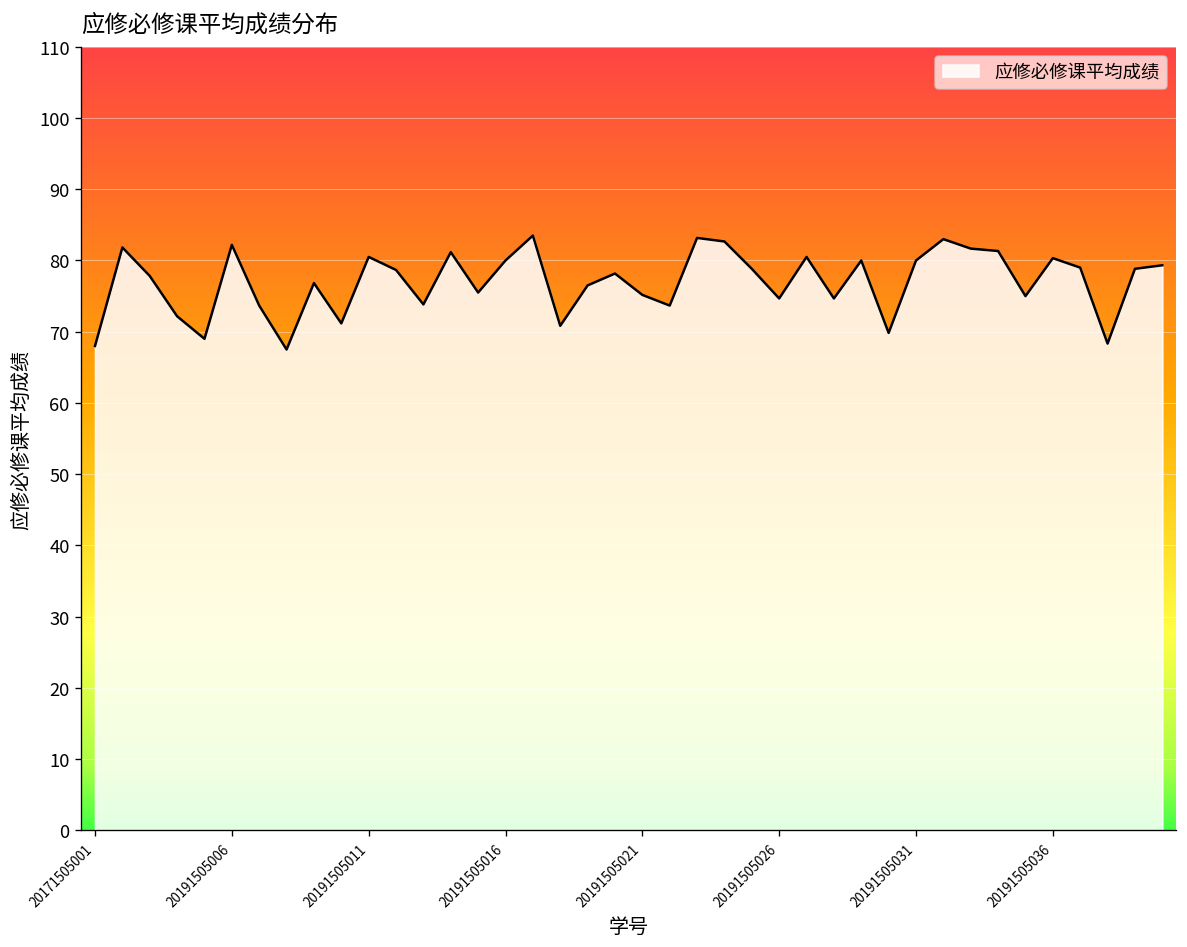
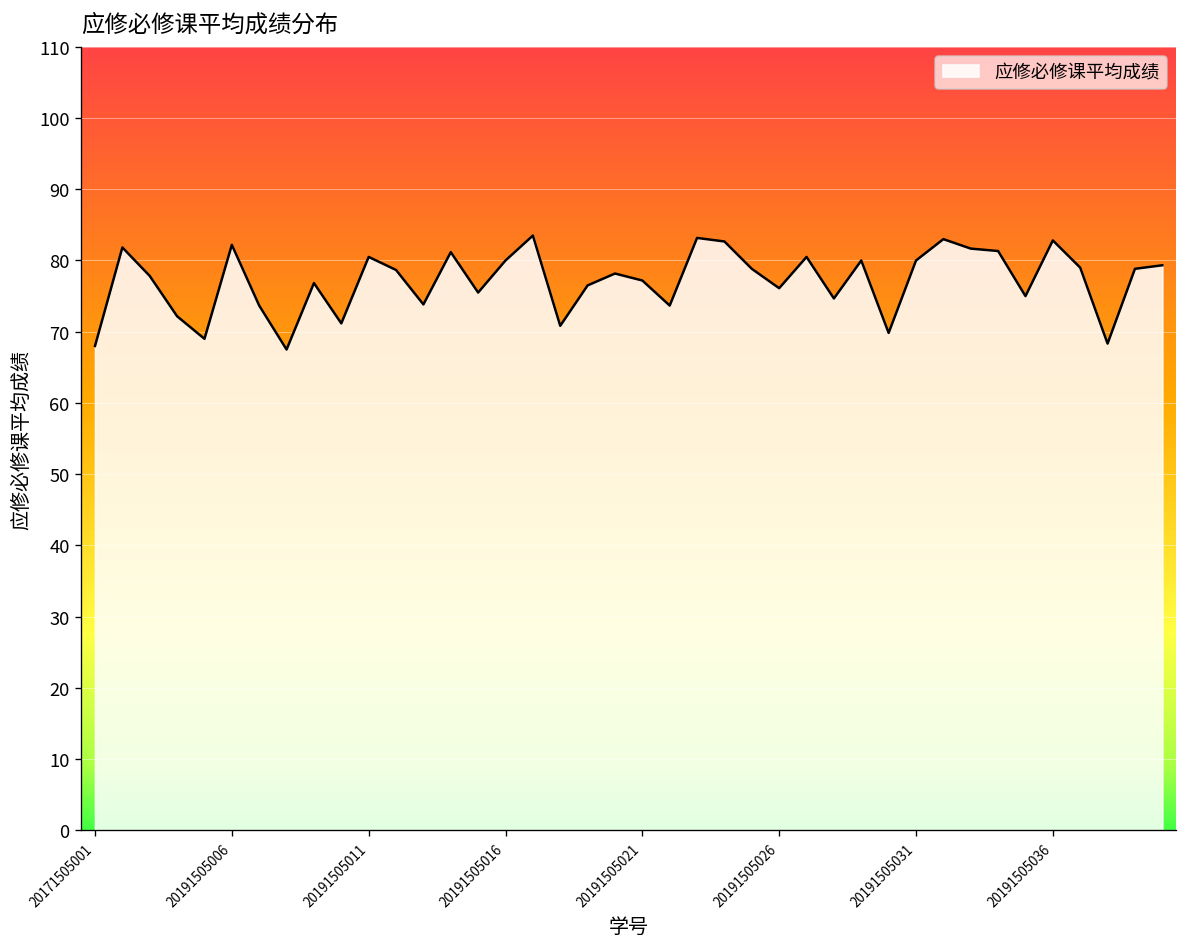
20191505021: 75 -> 77
20191505026: 75 -> 76
20191505036: 80 -> 83
